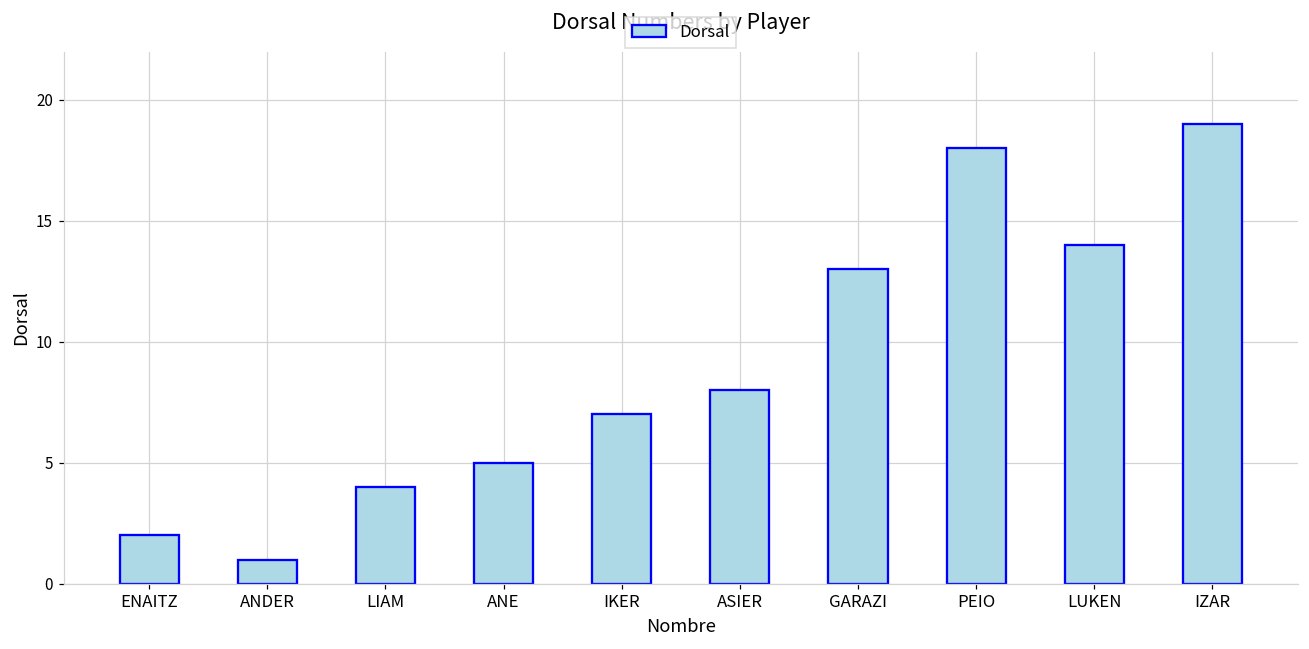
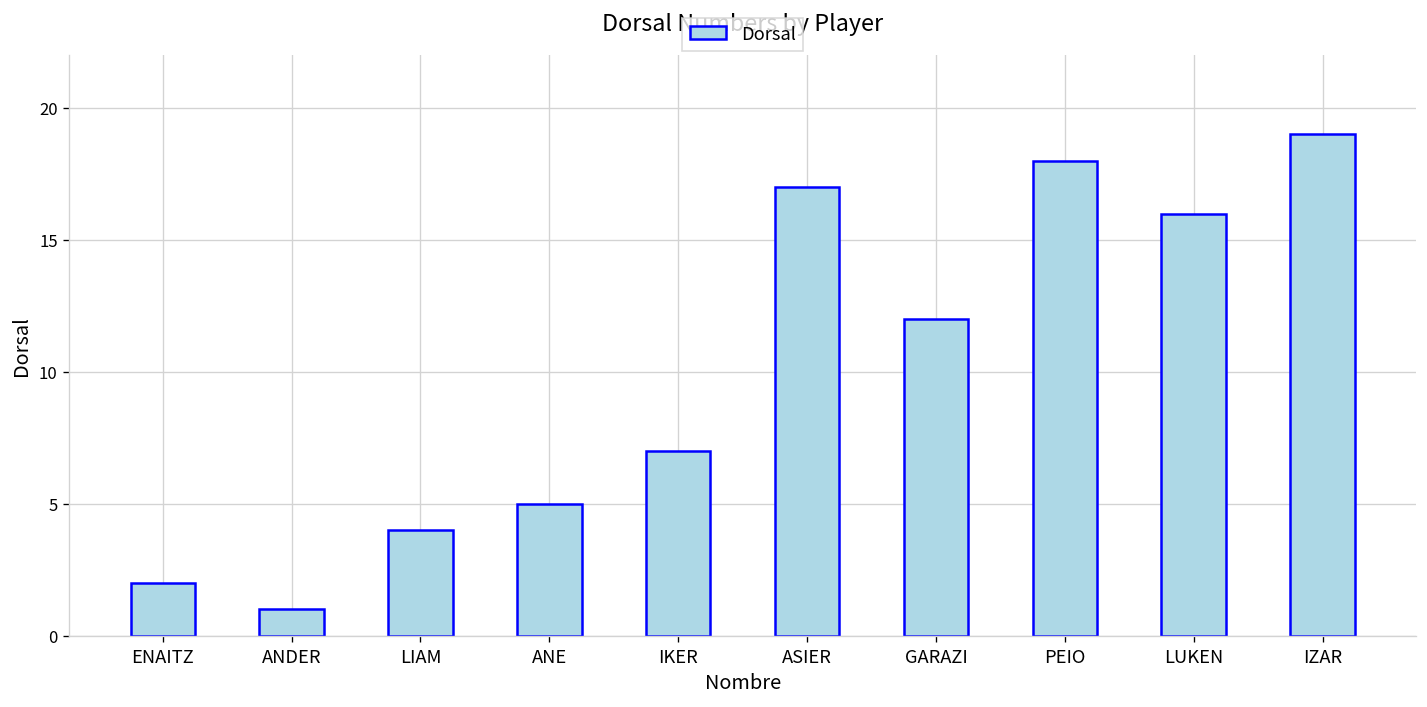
ASIER: 8 -> 17
GARAZI: 13 -> 12
LUKEN: 14 -> 16
